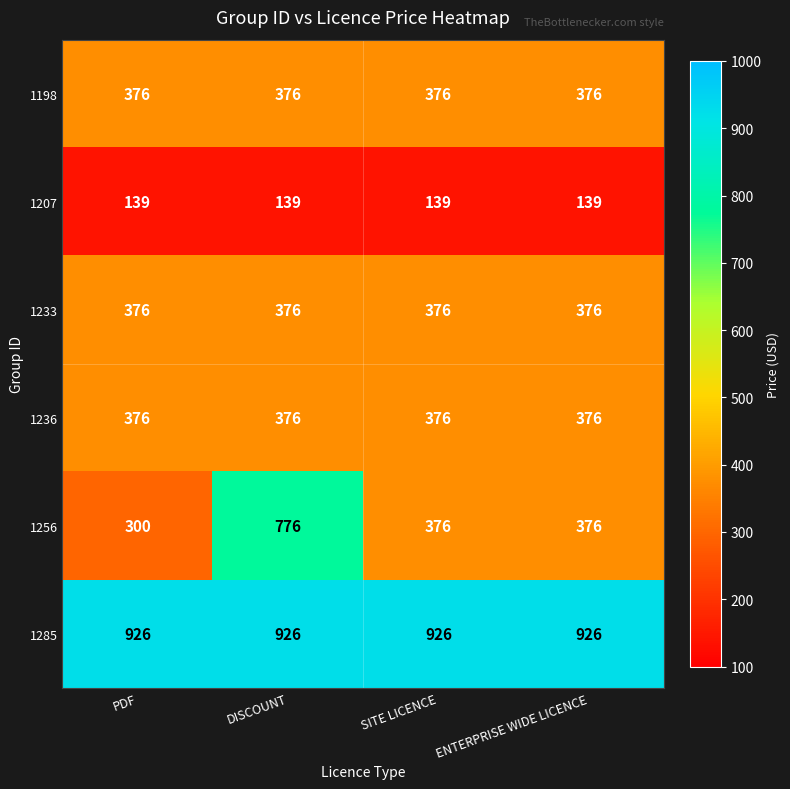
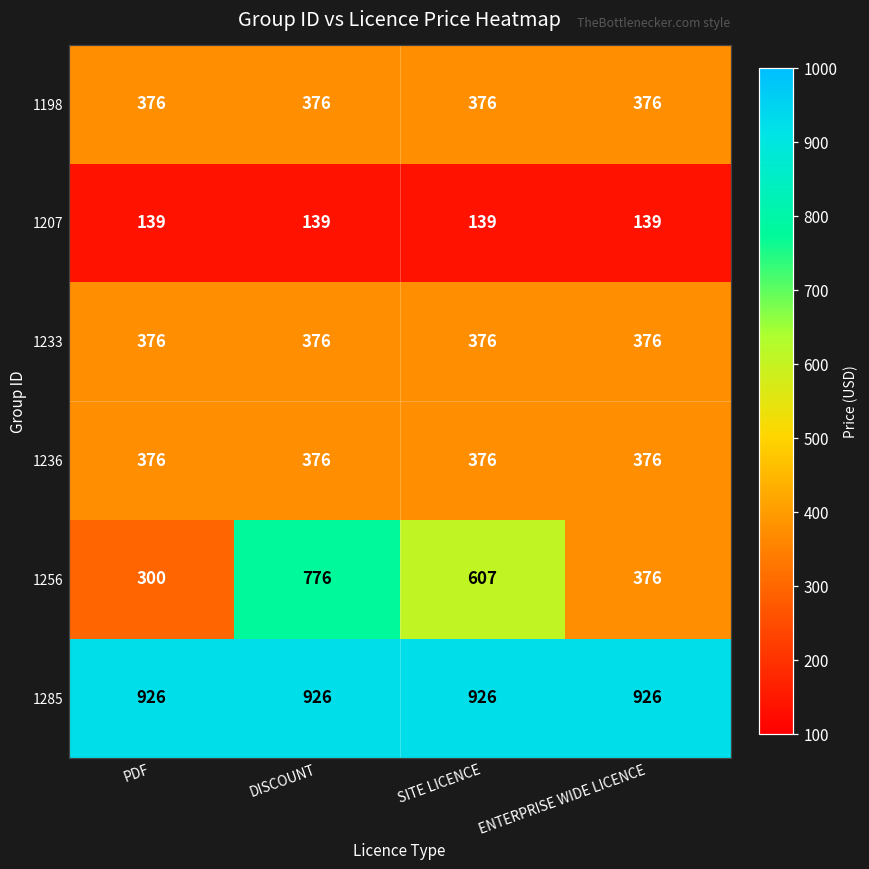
1256, SITE LICENCE: 376 -> 607
